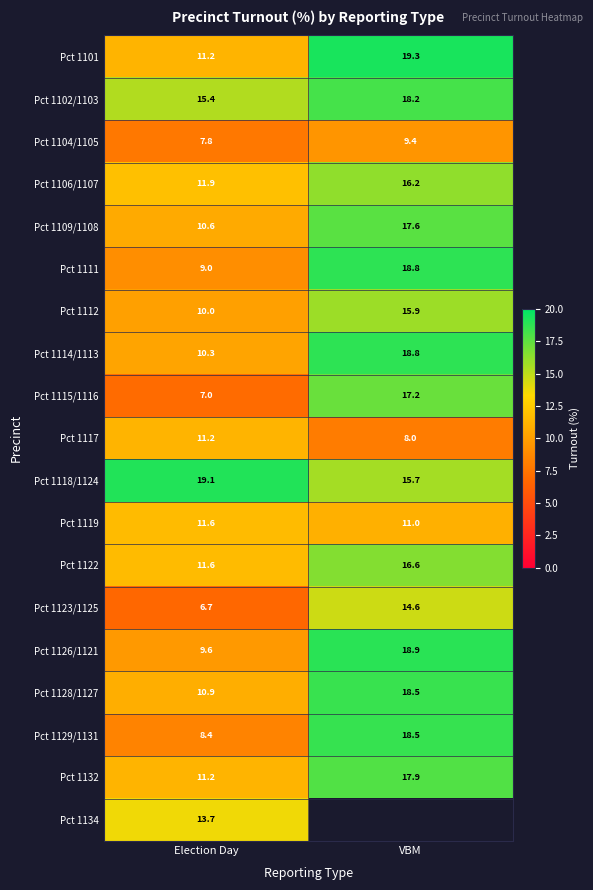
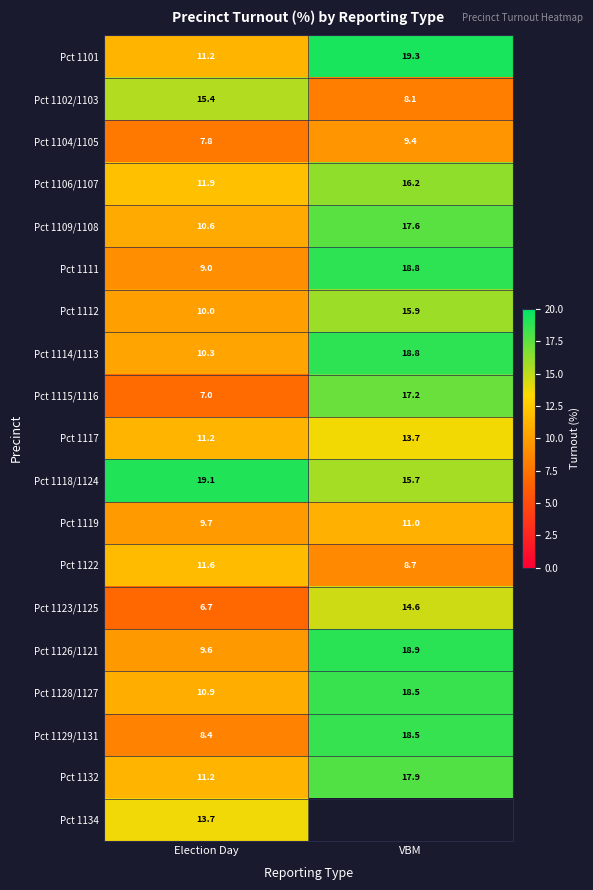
Pct 1102/1103, VBM: 18.2 -> 8.1
Pct 1117, VBM: 8.0 -> 13.7
Pct 1119, Election Day: 11.6 -> 9.7
Pct 1122, VBM: 16.6 -> 8.7
